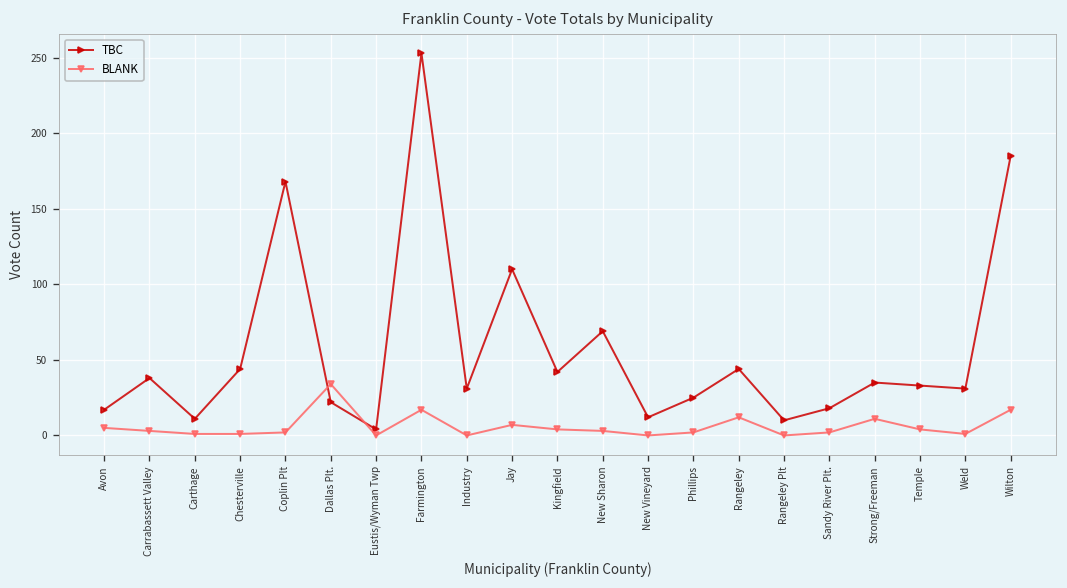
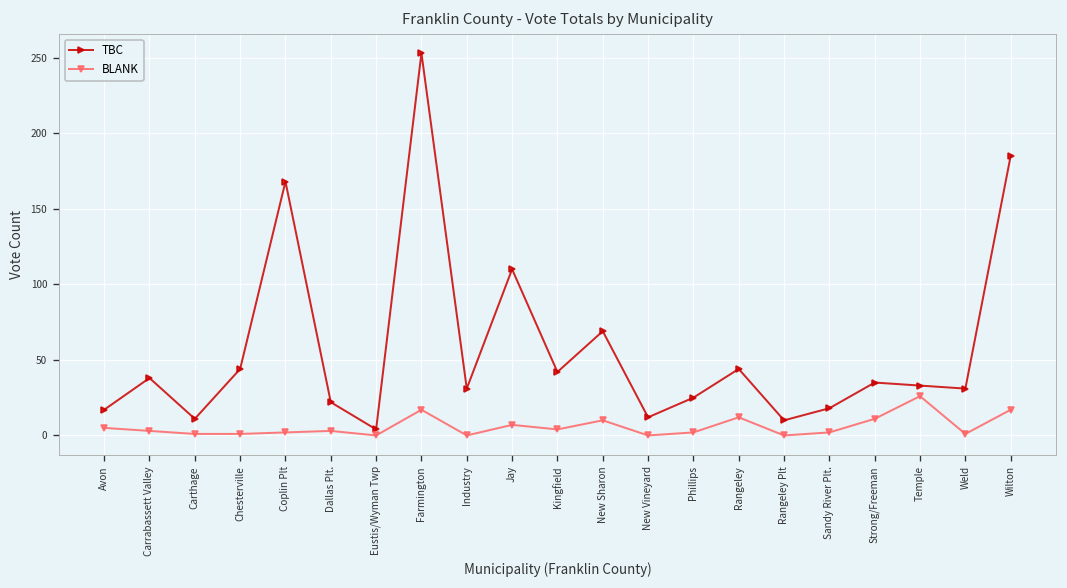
BLANK, Dallas Plt.: 34 -> 3
BLANK, New Sharon: 3 -> 10
BLANK, Temple: 4 -> 26
